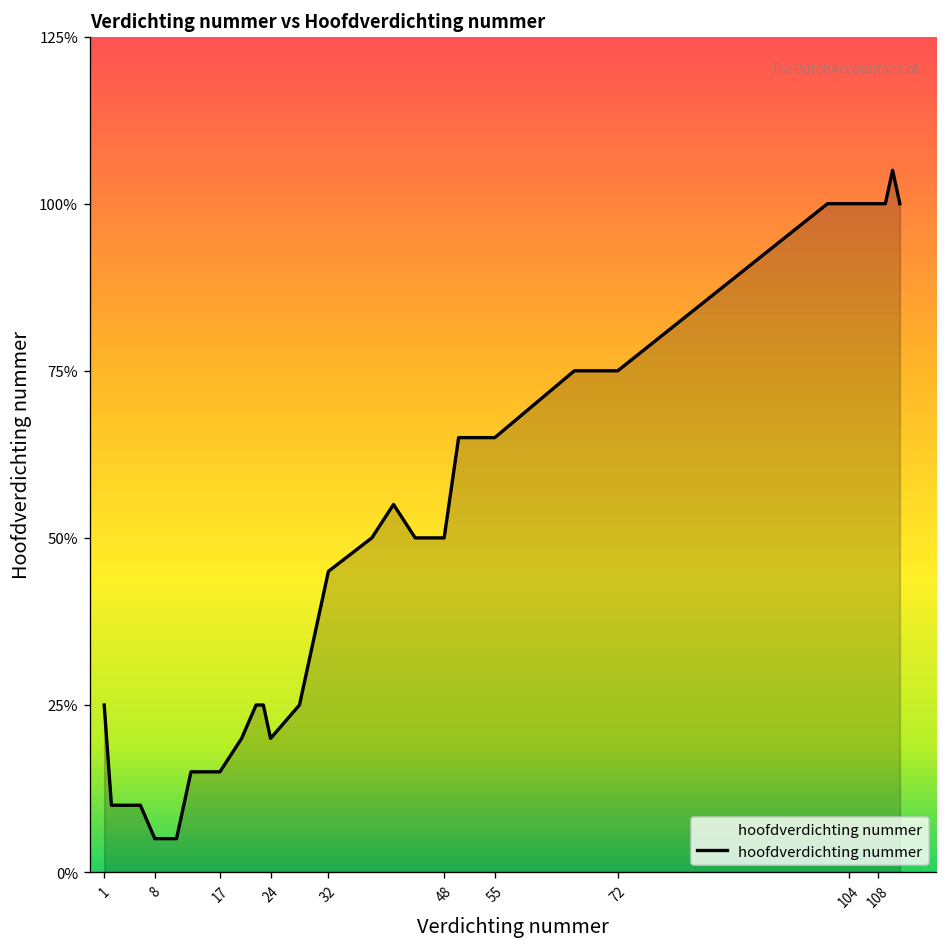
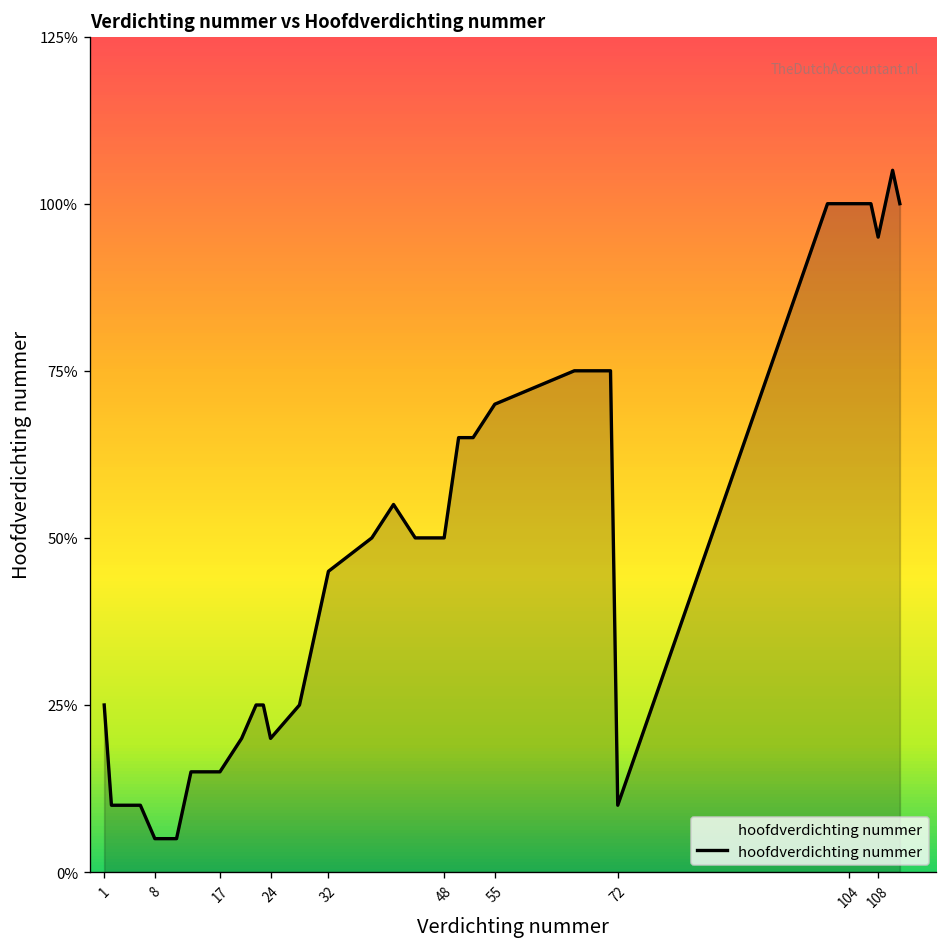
55: 65% -> 70%
72: 75% -> 10%
108: 100% -> 95%
